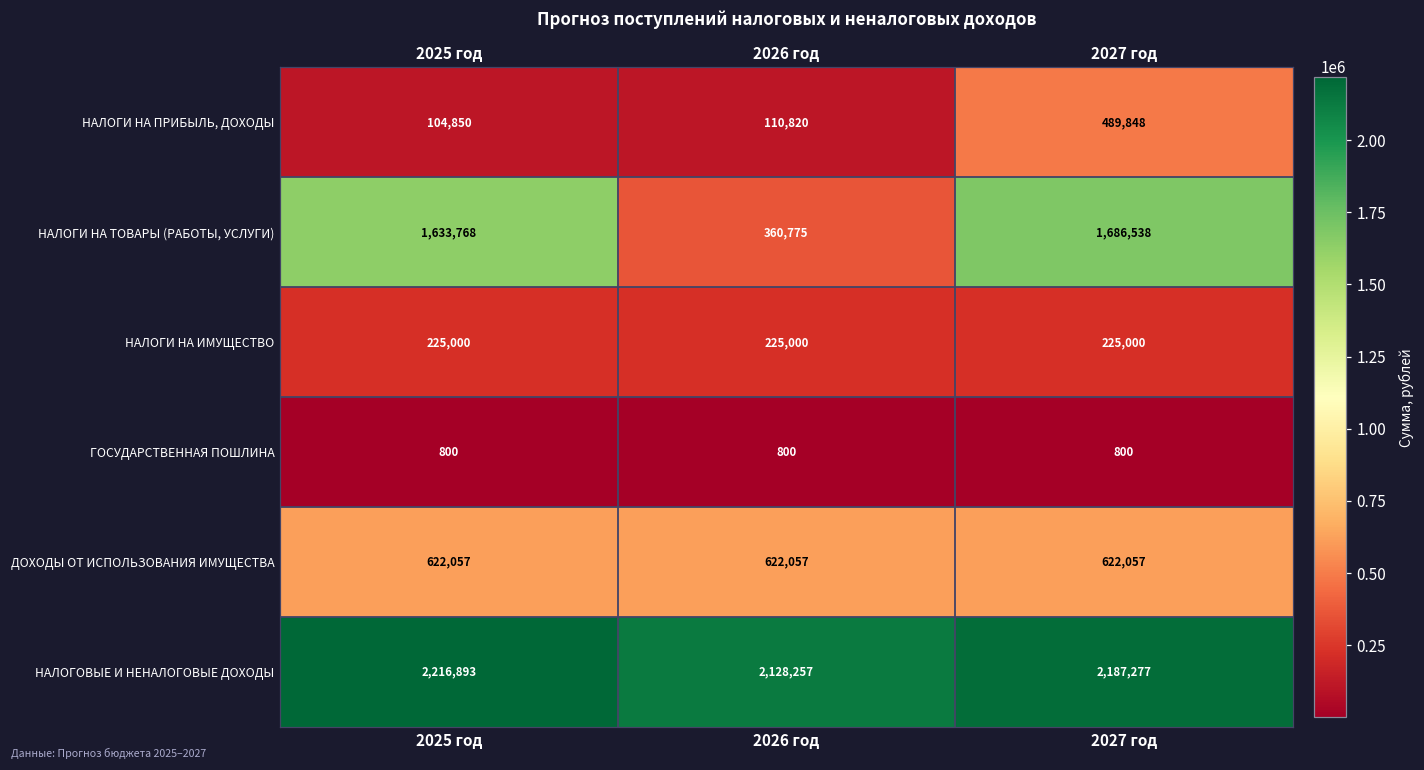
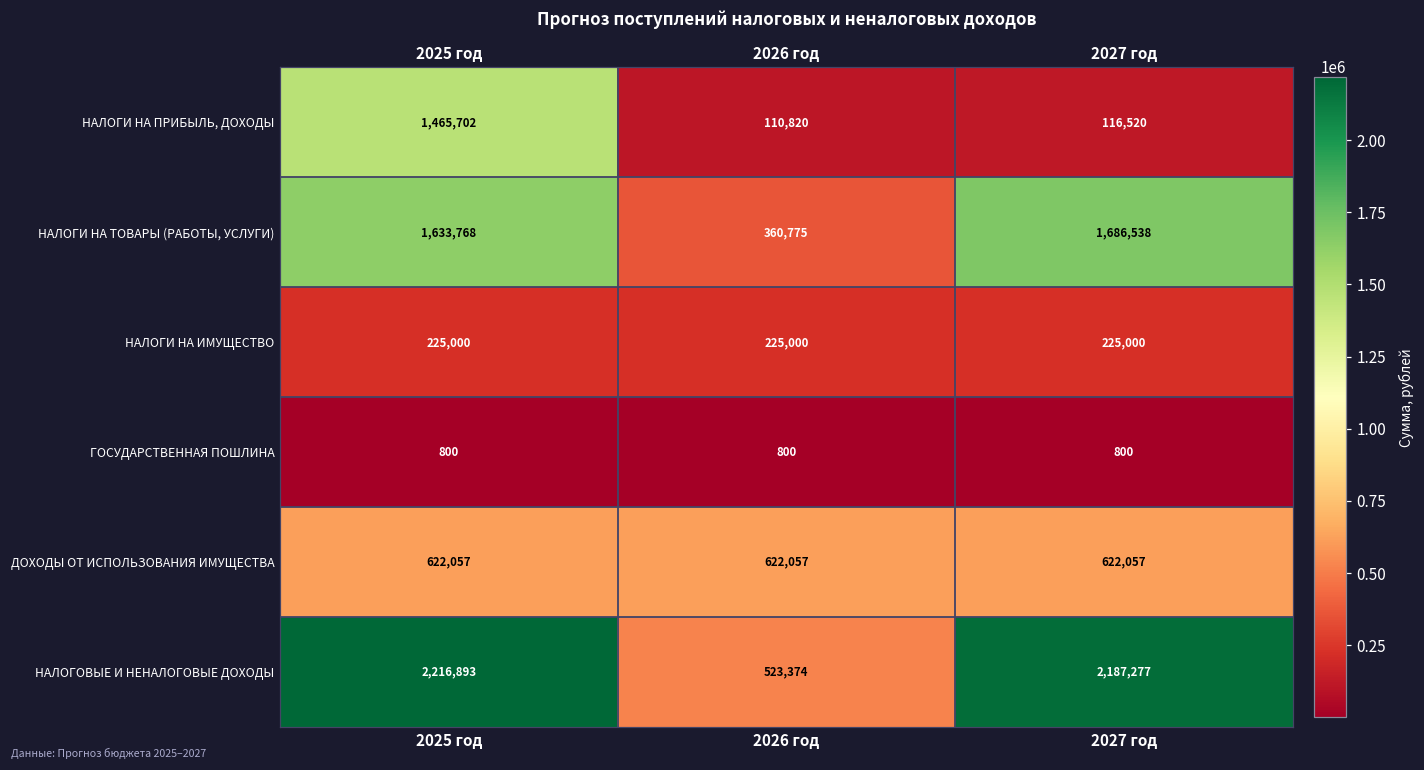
НАЛОГИ НА ПРИБЫЛЬ, ДОХОДЫ, 2025 год: 104,850 -> 1,465,702
НАЛОГИ НА ПРИБЫЛЬ, ДОХОДЫ, 2027 год: 489,848 -> 116,520
НАЛОГОВЫЕ И НЕНАЛОГОВЫЕ ДОХОДЫ, 2026 год: 2,128,257 -> 523,374
